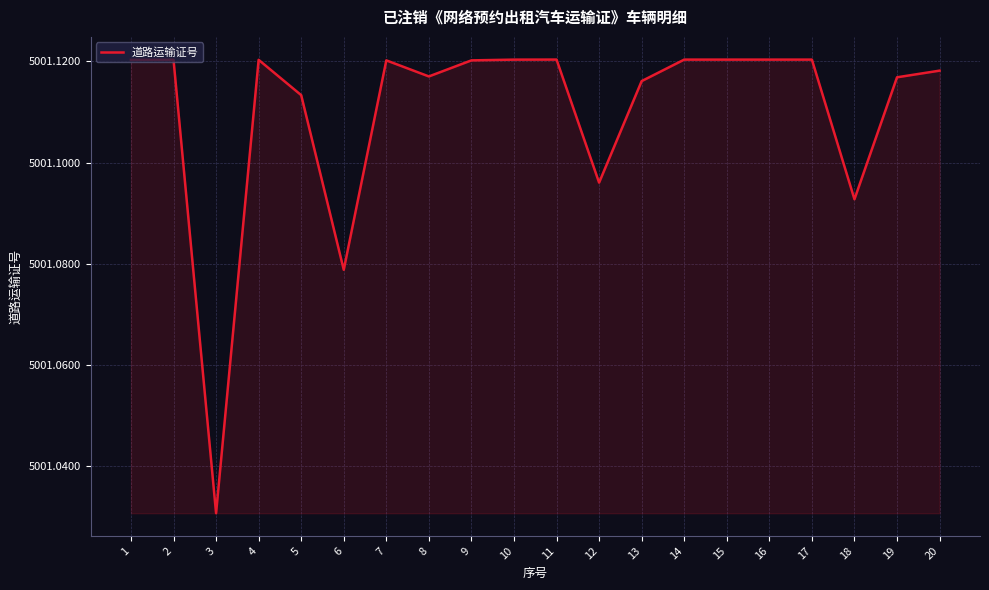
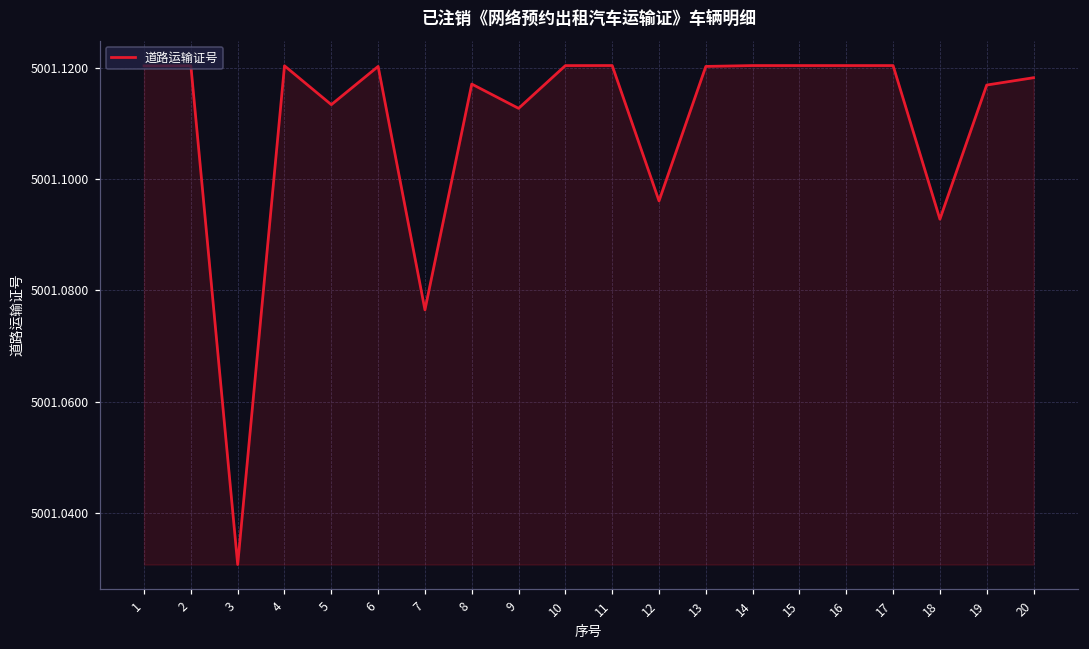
6: 5001.079 -> 5001.120
7: 5001.120 -> 5001.076
9: 5001.120 -> 5001.113
13: 5001.116 -> 5001.120
